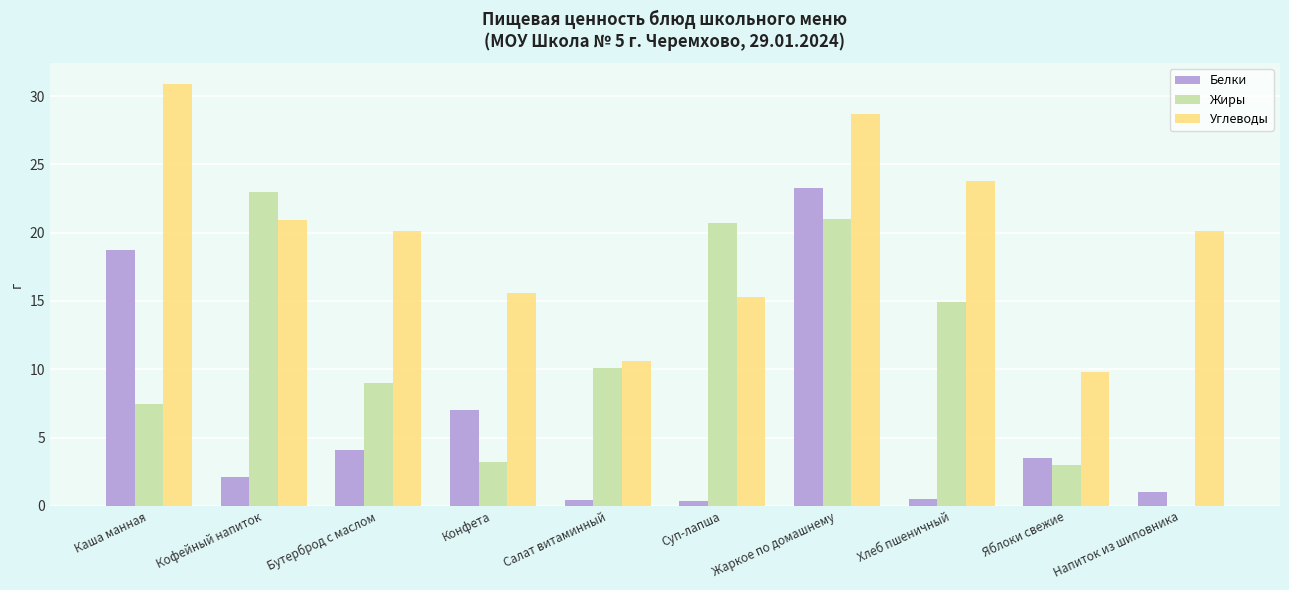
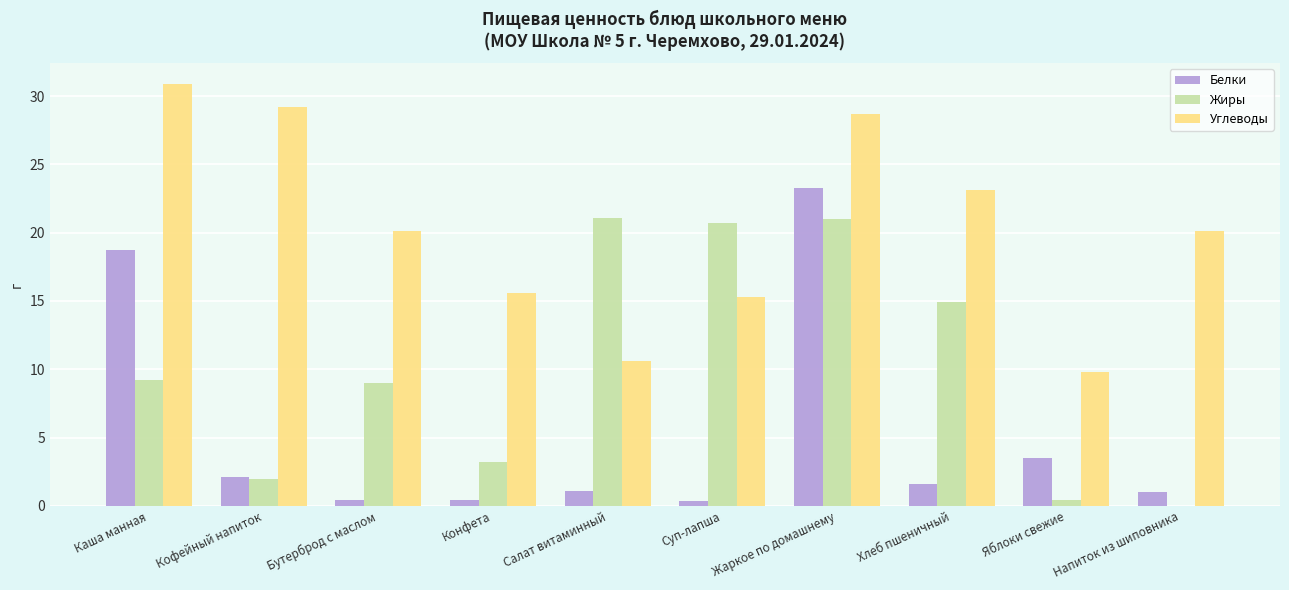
Жиры, Каша манная: 7.5 -> 9.2
Жиры, Кофейный напиток: 23 -> 2
Углеводы, Кофейный напиток: 20.9 -> 29.2
Белки, Бутерброд с маслом: 4.1 -> 0.4
Белки, Конфета: 7.0 -> 0.4
Белки, Салат витаминный: 0.4 -> 1.1
Жиры, Салат витаминный: 10.1 -> 21.1
Белки, Хлеб пшеничный: 0.5 -> 1.6
Углеводы, Хлеб пшеничный: 23.8 -> 23.1
Жиры, Яблоки свежие: 3.0 -> 0.4
